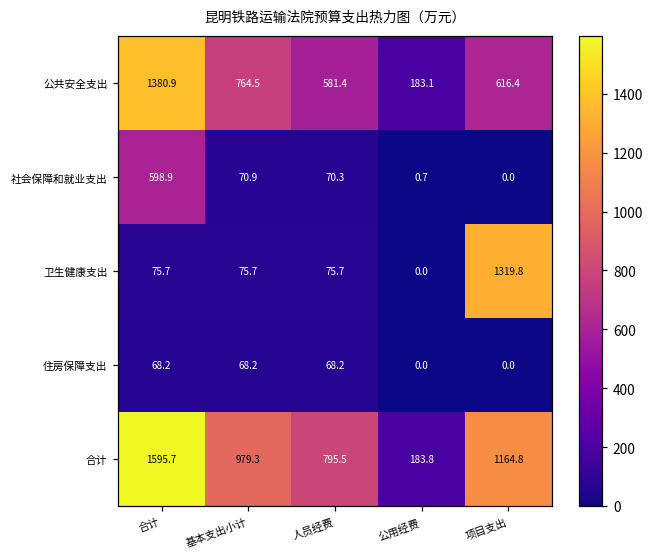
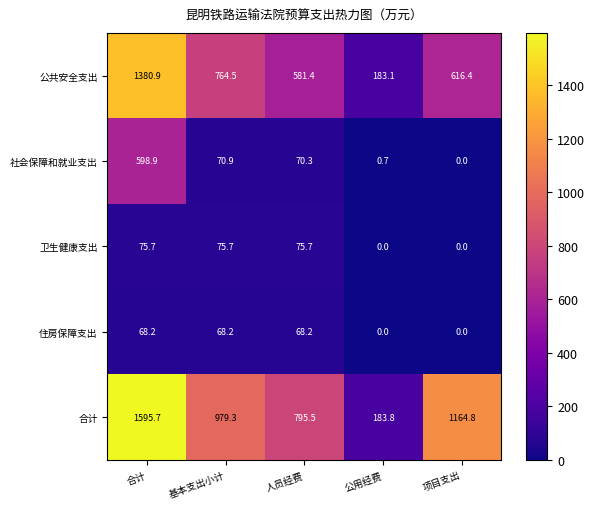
卫生健康支出, 项目支出: 1319.8 -> 0.0
